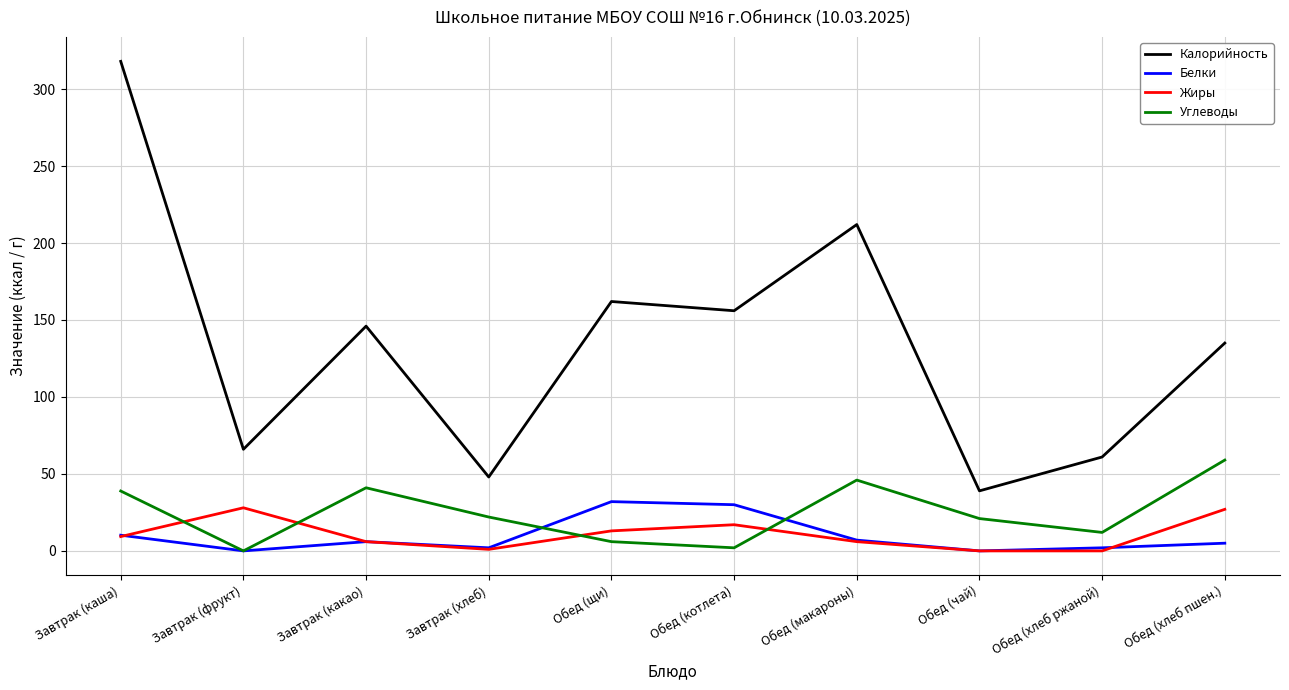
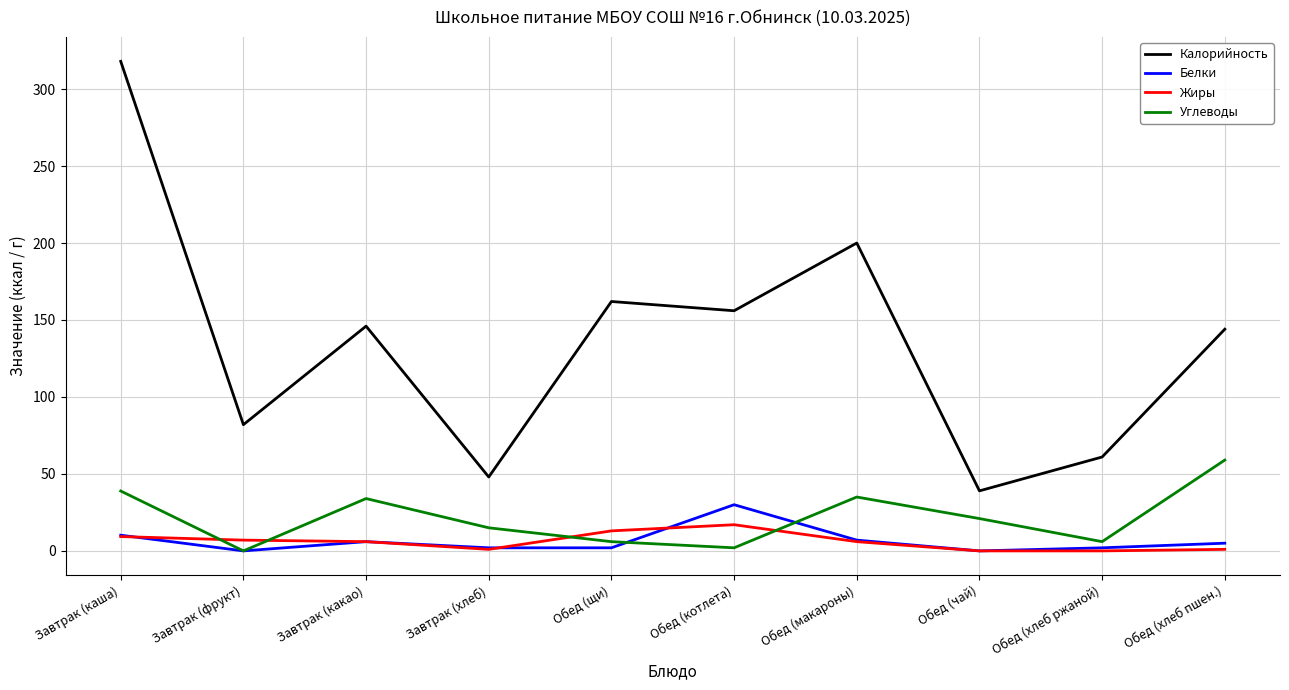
Калорийность, Завтрак (фрукт): 66 -> 82
Жиры, Завтрак (фрукт): 28 -> 7
Углеводы, Завтрак (какао): 41 -> 34
Углеводы, Завтрак (хлеб): 22 -> 15
Белки, Обед (щи): 32 -> 2
Калорийность, Обед (макароны): 212 -> 200
Углеводы, Обед (макароны): 46 -> 35
Углеводы, Обед (хлеб ржаной): 12 -> 6
Калорийность, Обед (хлеб пшен.): 135 -> 144
Жиры, Обед (хлеб пшен.): 27 -> 1
